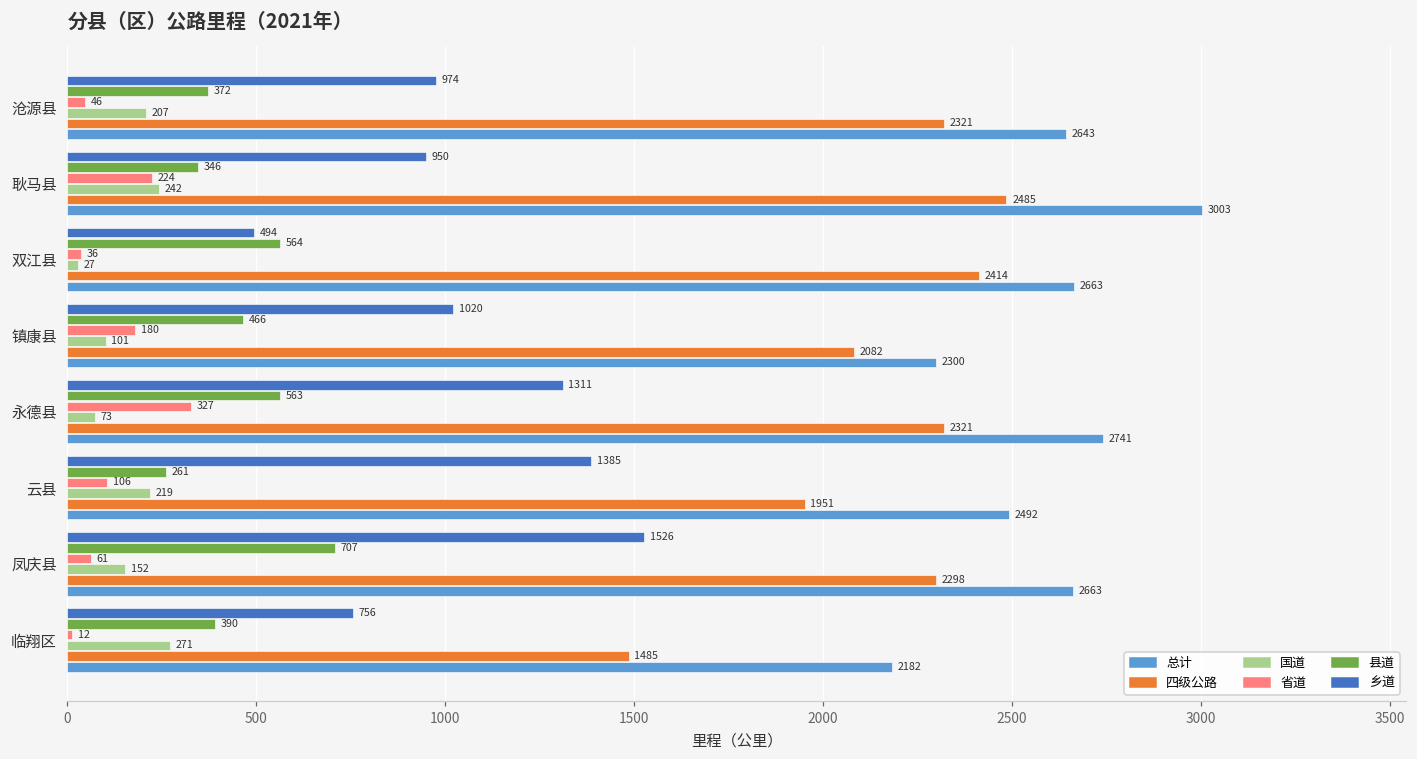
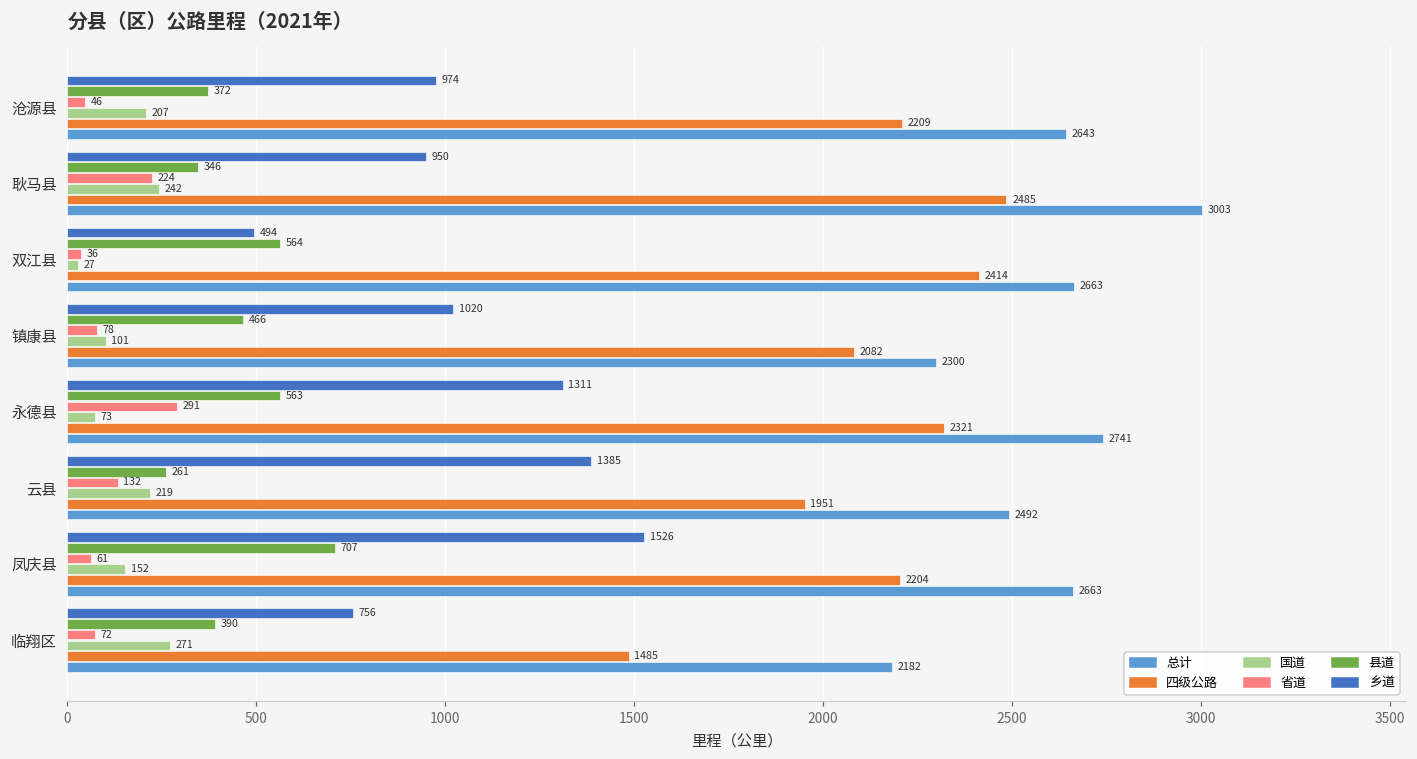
四级公路, 沧源县: 2321 -> 2209
省道, 镇康县: 180 -> 78
省道, 永德县: 327 -> 291
省道, 云县: 106 -> 132
四级公路, 凤庆县: 2298 -> 2204
省道, 临翔区: 12 -> 72
